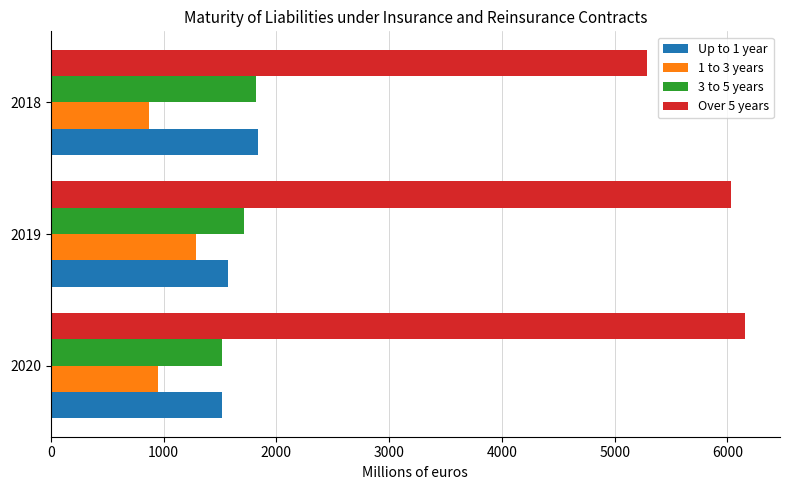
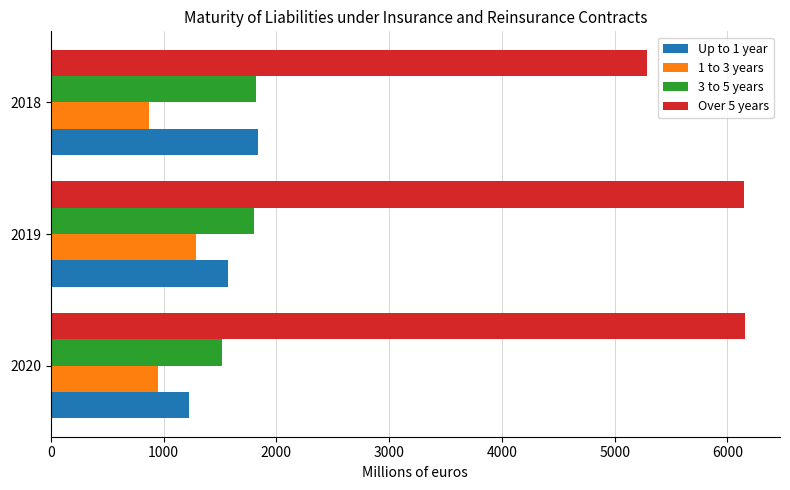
Over 5 years, 2019: 6030 -> 6140
3 to 5 years, 2019: 1720 -> 1810
Up to 1 year, 2020: 1520 -> 1230
